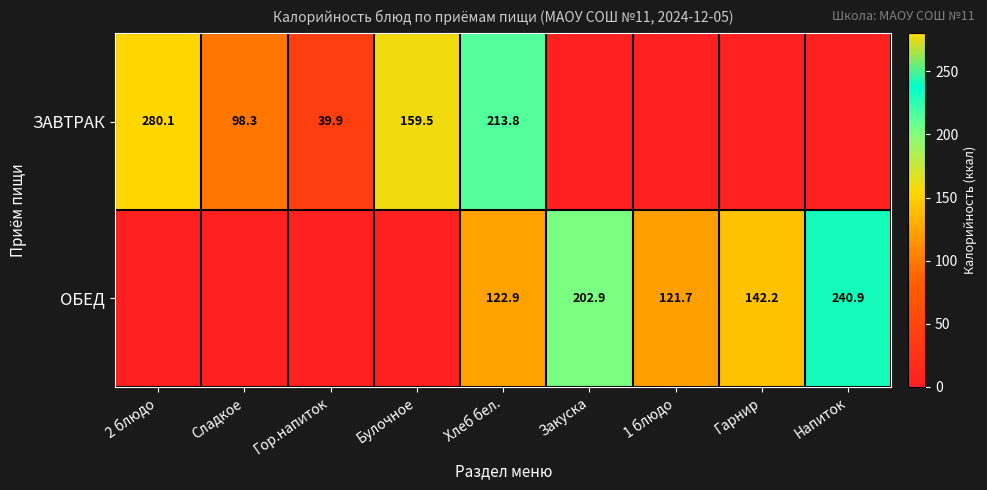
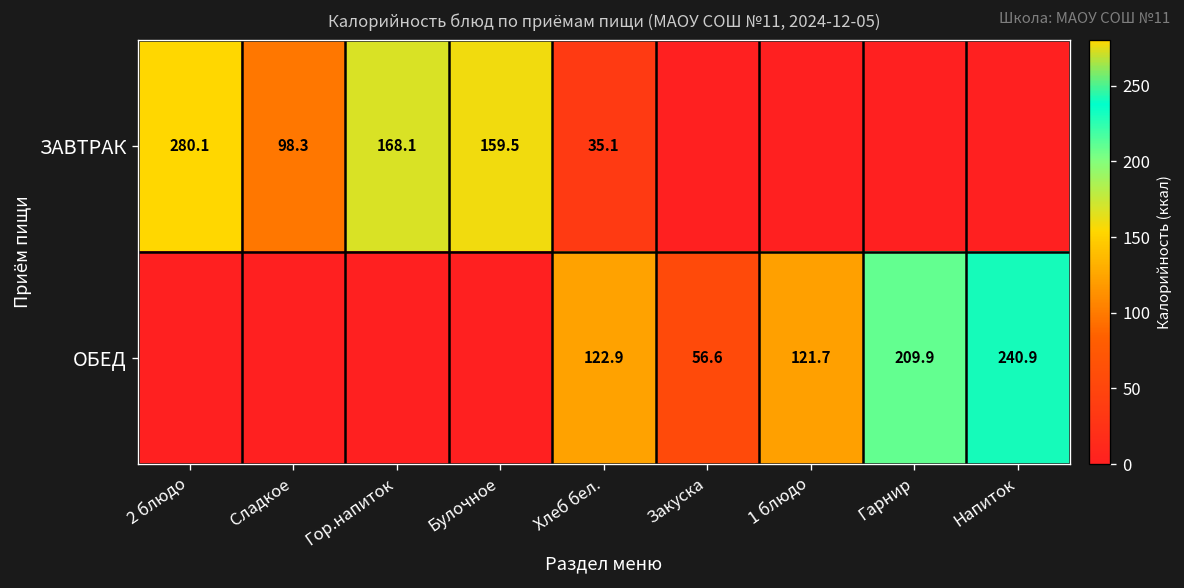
ЗАВТРАК, Гор.напиток: 39.9 -> 168.1
ЗАВТРАК, Хлеб бел.: 213.8 -> 35.1
ОБЕД, Закуска: 202.9 -> 56.6
ОБЕД, Гарнир: 142.2 -> 209.9
